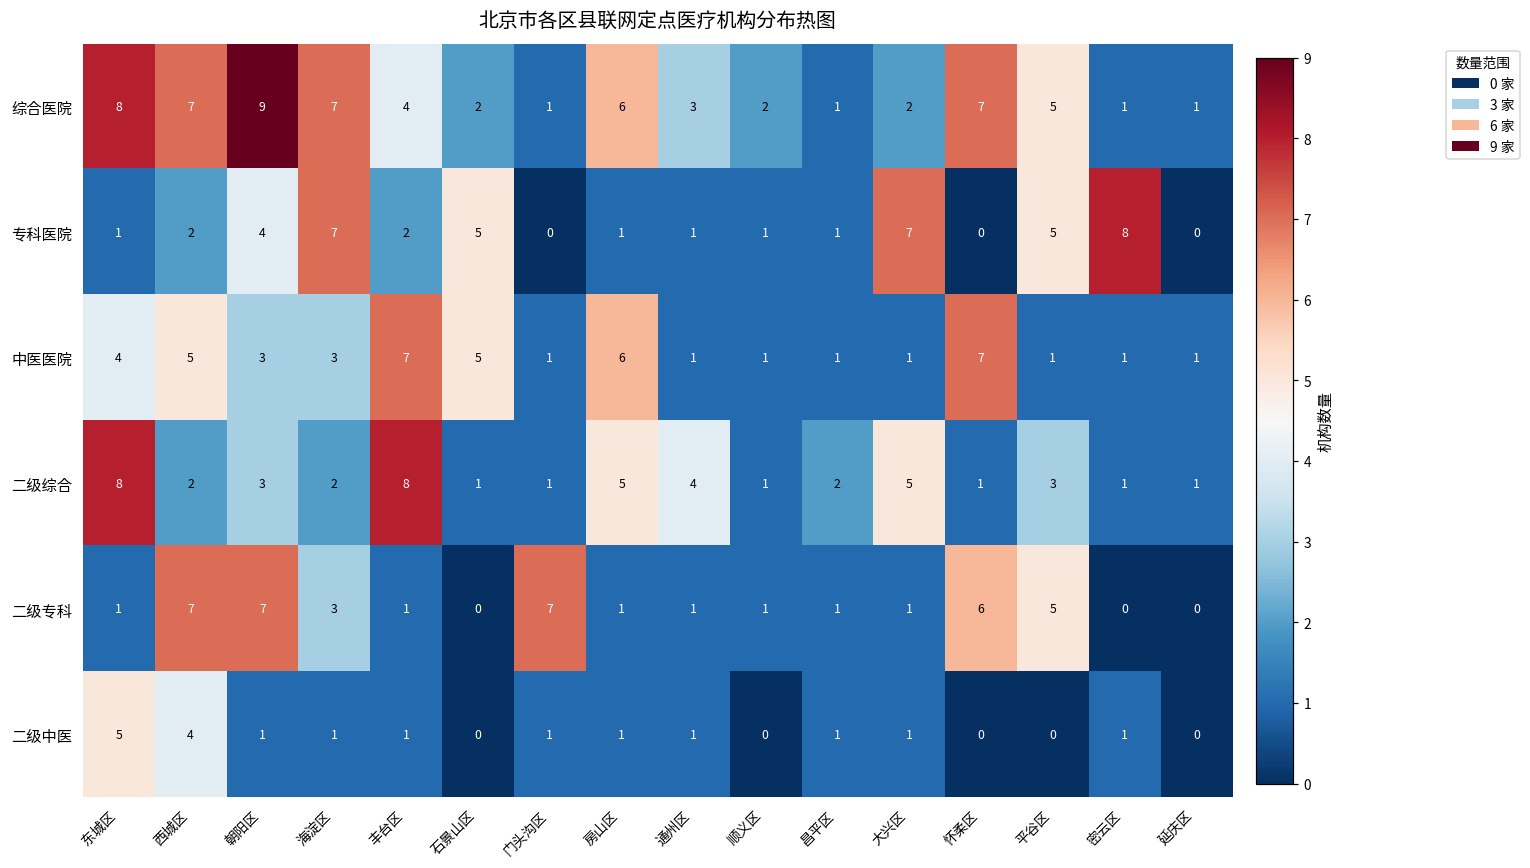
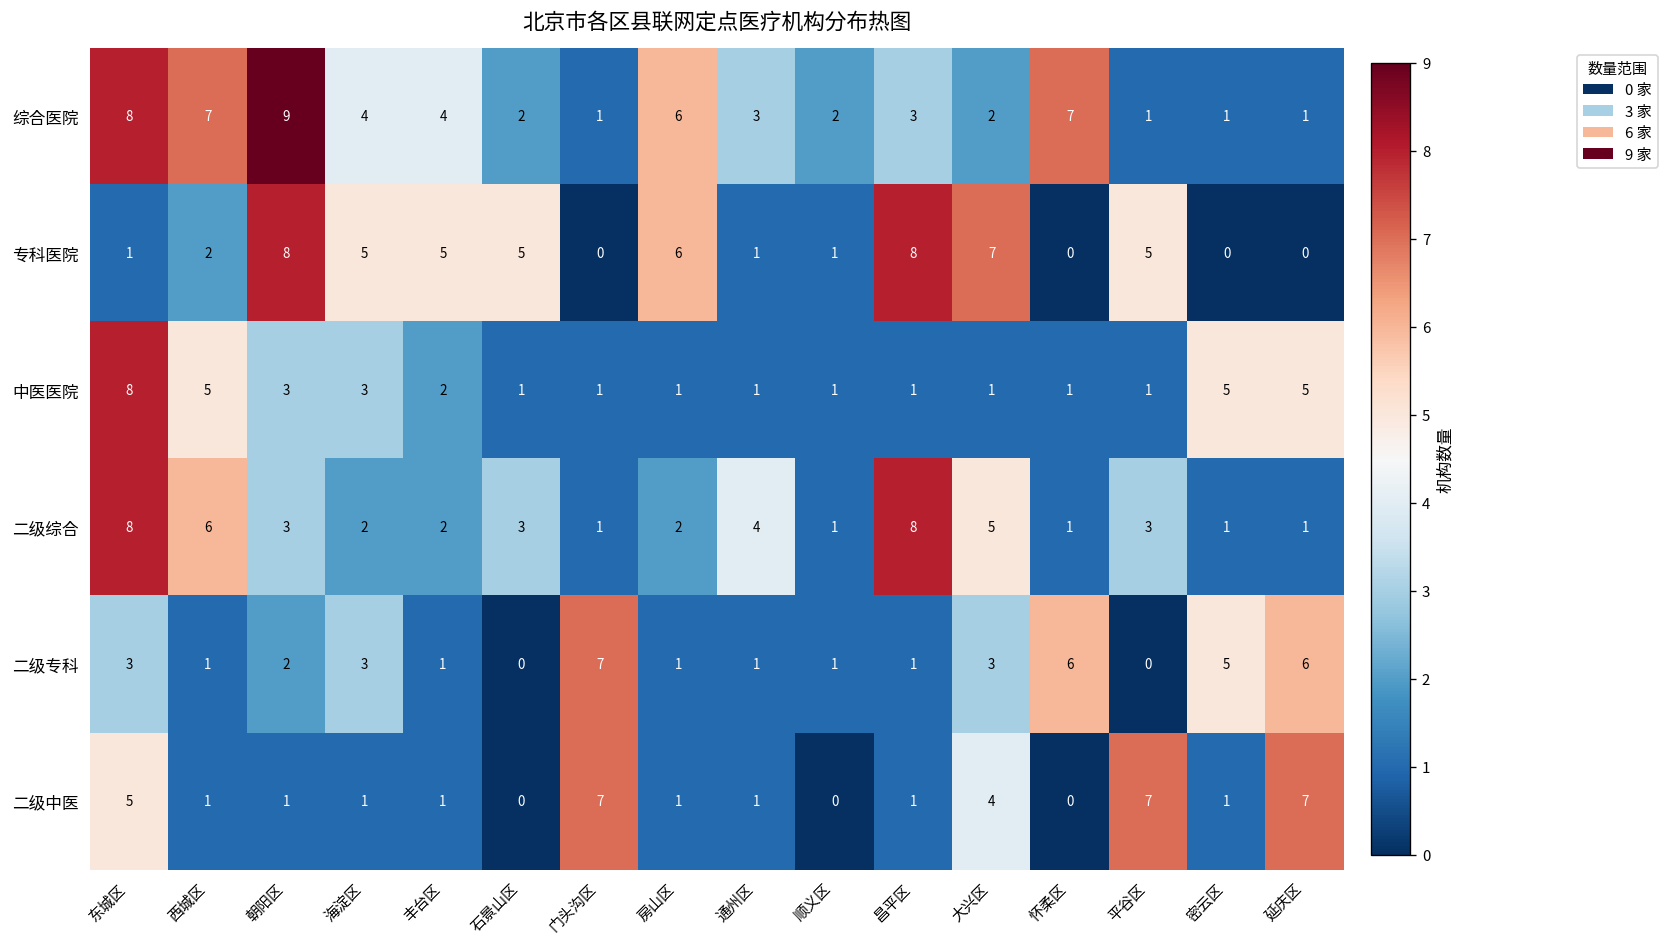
综合医院, 海淀区: 7 -> 4
综合医院, 昌平区: 1 -> 3
综合医院, 平谷区: 5 -> 1
专科医院, 朝阳区: 4 -> 8
专科医院, 海淀区: 7 -> 5
专科医院, 丰台区: 2 -> 5
专科医院, 房山区: 1 -> 6
专科医院, 昌平区: 1 -> 8
专科医院, 密云区: 8 -> 0
中医医院, 东城区: 4 -> 8
中医医院, 丰台区: 7 -> 2
中医医院, 石景山区: 5 -> 1
中医医院, 房山区: 6 -> 1
中医医院, 怀柔区: 7 -> 1
中医医院, 密云区: 1 -> 5
中医医院, 延庆区: 1 -> 5
二级综合, 西城区: 2 -> 6
二级综合, 丰台区: 8 -> 2
二级综合, 石景山区: 1 -> 3
二级综合, 房山区: 5 -> 2
二级综合, 昌平区: 2 -> 8
二级专科, 东城区: 1 -> 3
二级专科, 西城区: 7 -> 1
二级专科, 朝阳区: 7 -> 2
二级专科, 大兴区: 1 -> 3
二级专科, 平谷区: 5 -> 0
二级专科, 密云区: 0 -> 5
二级专科, 延庆区: 0 -> 6
二级中医, 西城区: 4 -> 1
二级中医, 门头沟区: 1 -> 7
二级中医, 大兴区: 1 -> 4
二级中医, 平谷区: 0 -> 7
二级中医, 延庆区: 0 -> 7
